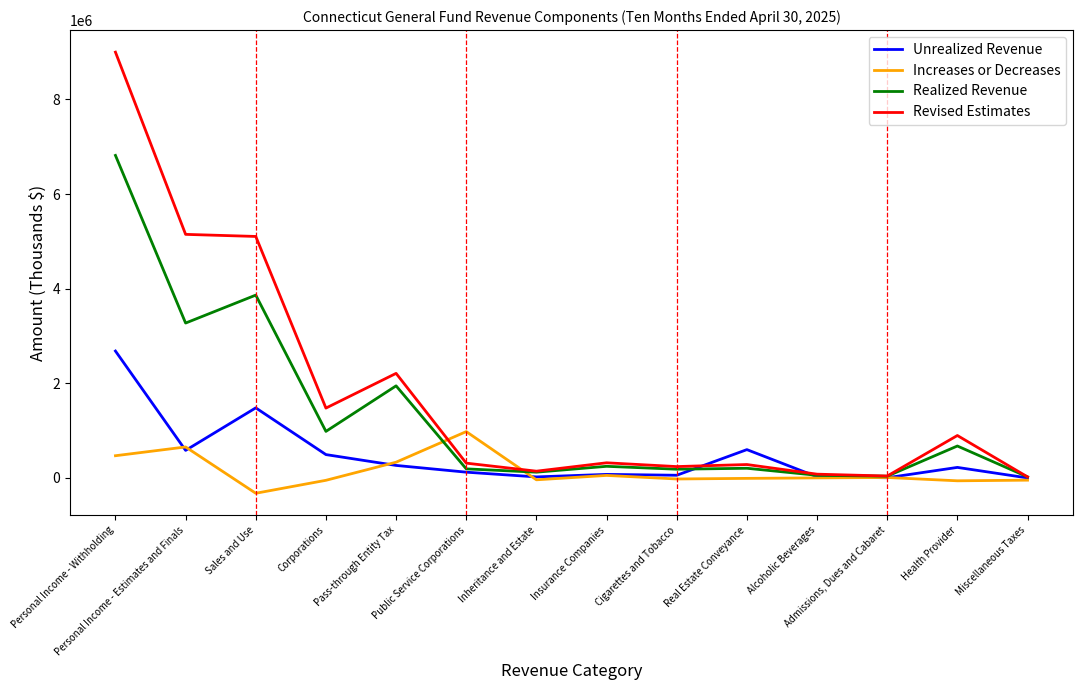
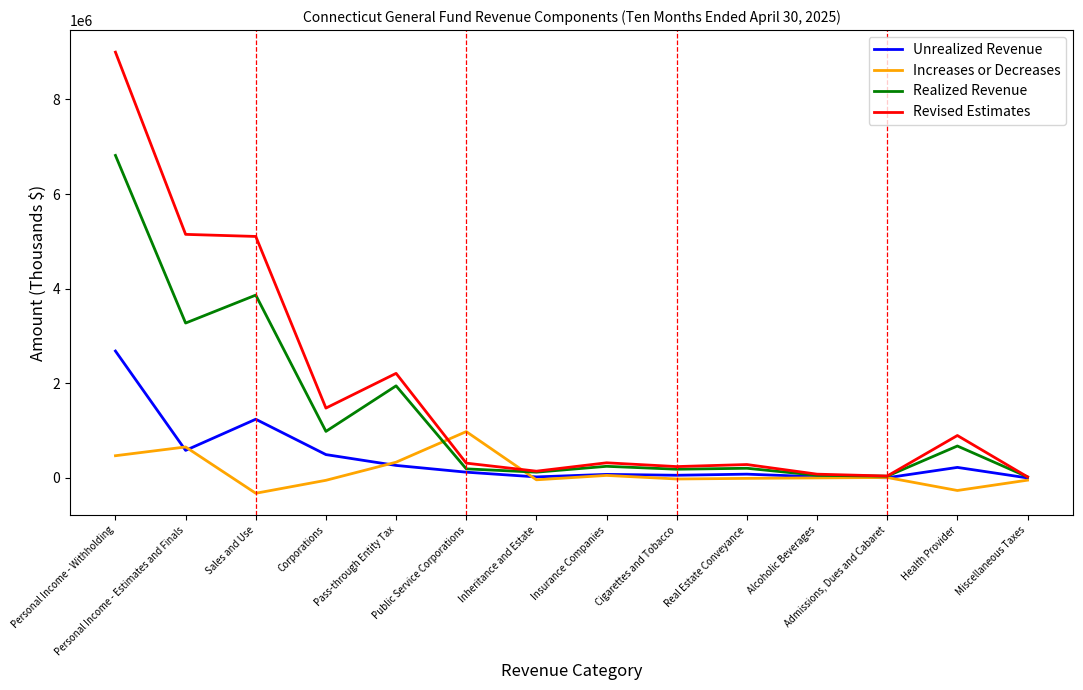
Unrealized Revenue, Sales and Use: 1500000 -> 1200000
Unrealized Revenue, Real Estate Conveyance: 600000 -> 100000
Increases or Decreases, Health Provider: -100000 -> -300000
